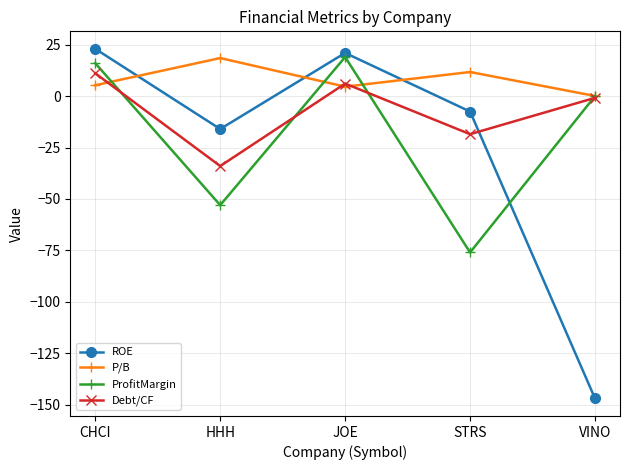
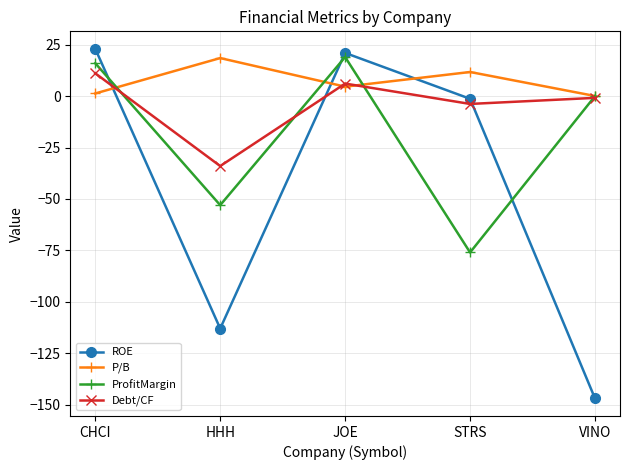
P/B, CHCI: 5 -> 1
ROE, HHH: -16 -> -113
ROE, STRS: -8 -> -1
Debt/CF, STRS: -19 -> -4
